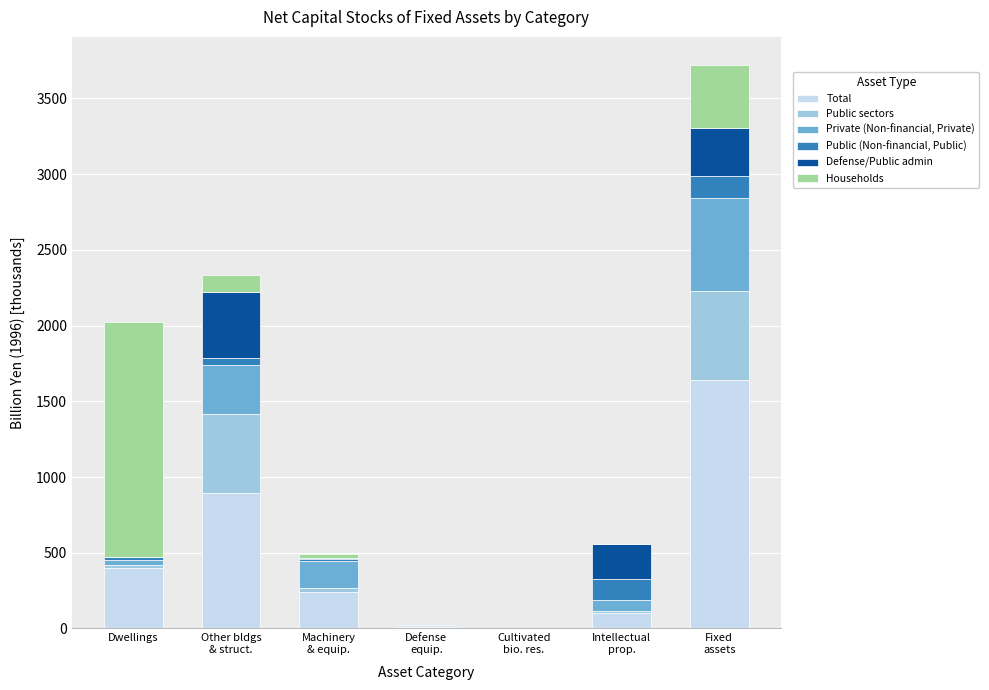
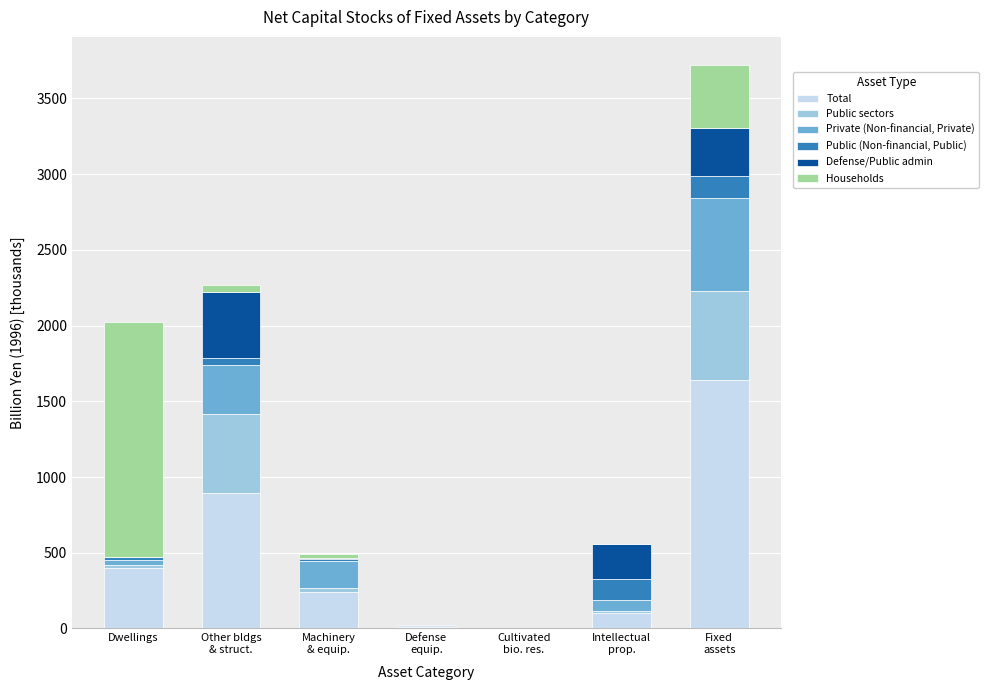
Households, Other bldgs & struct.: 110 -> 40
